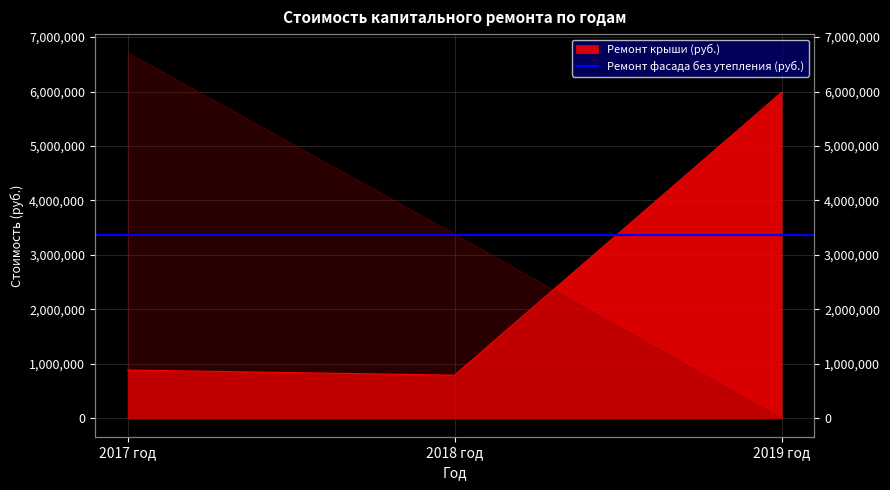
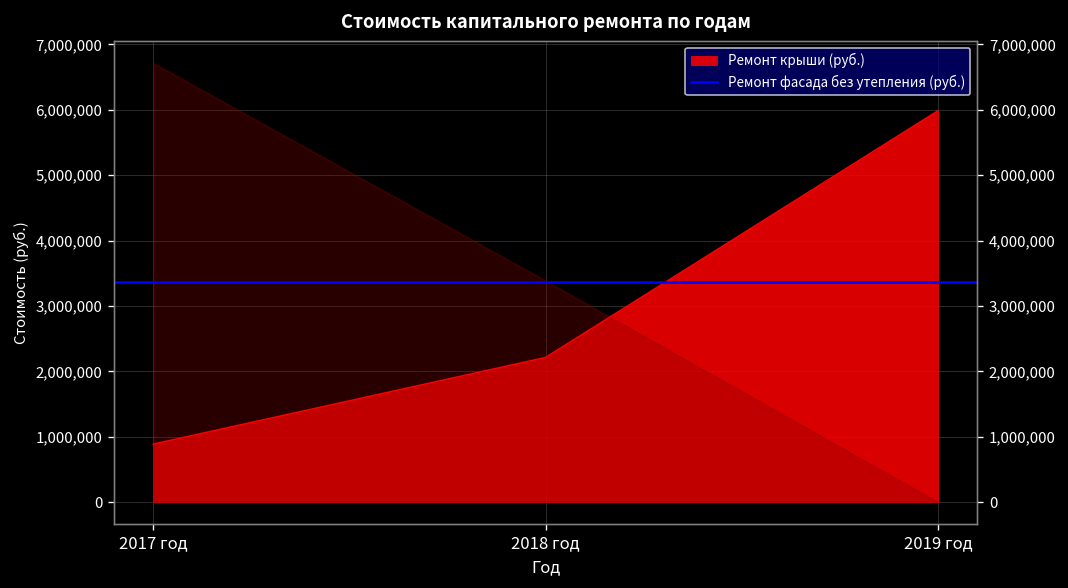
Ремонт крыши (руб.), 2018 год: 800,000 -> 2,200,000
